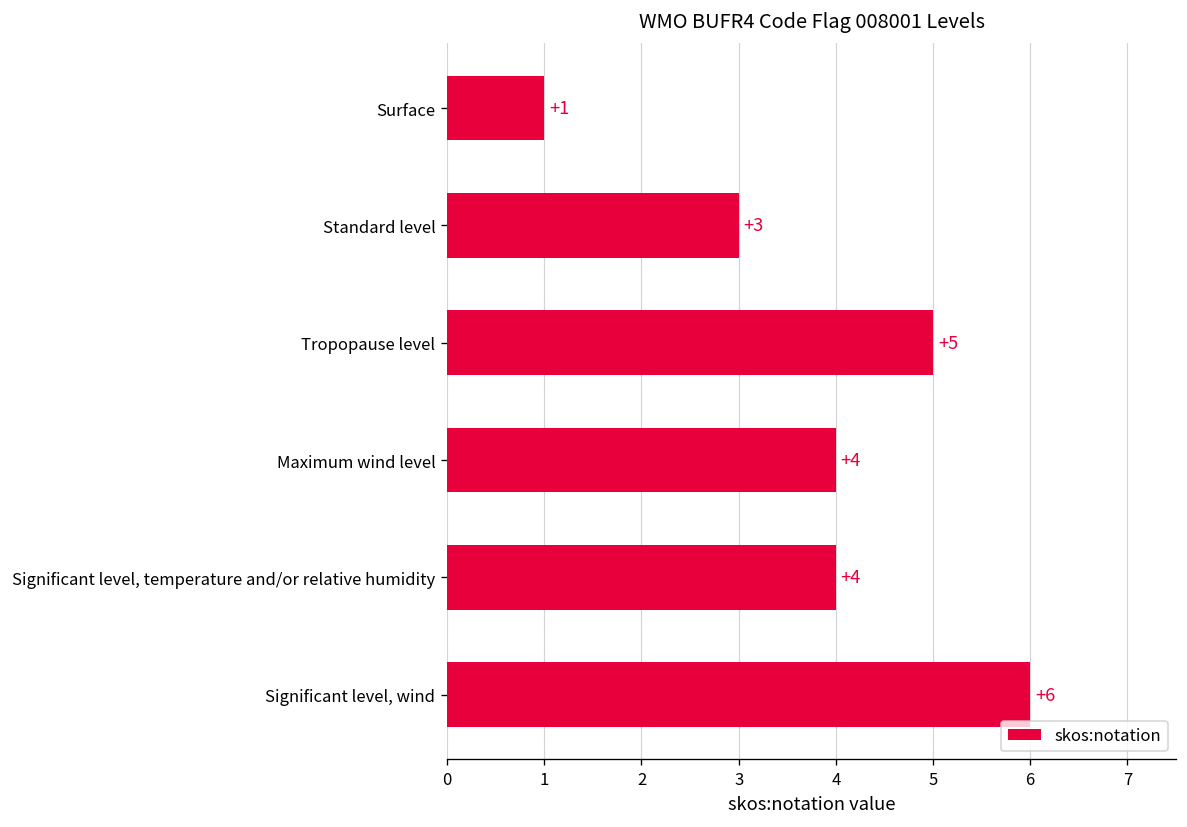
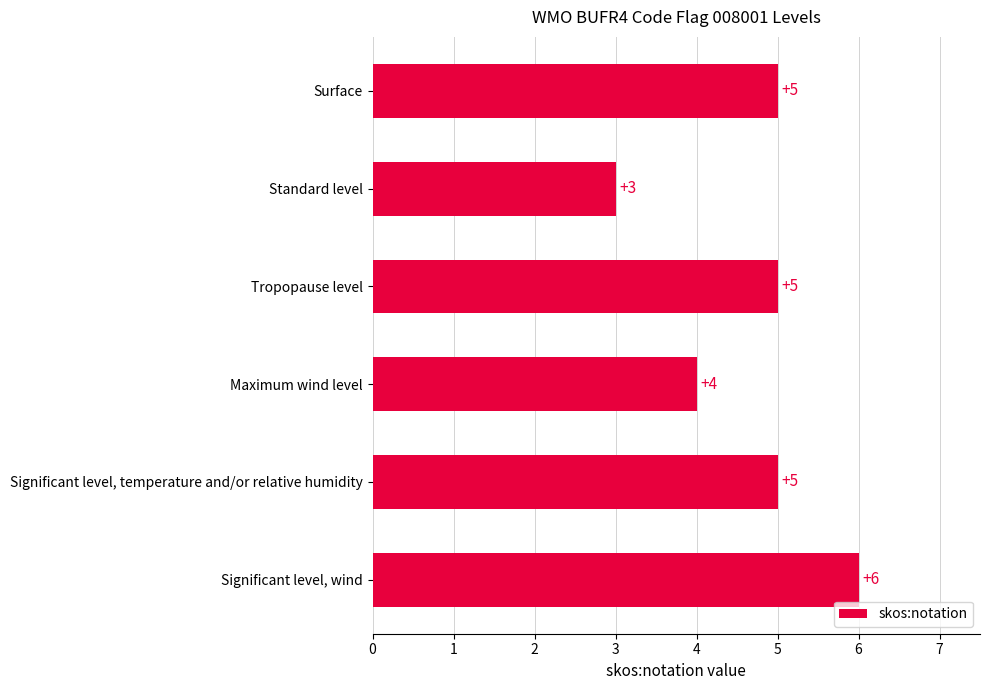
Surface: +1 -> +5
Significant level, temperature and/or relative humidity: +4 -> +5
